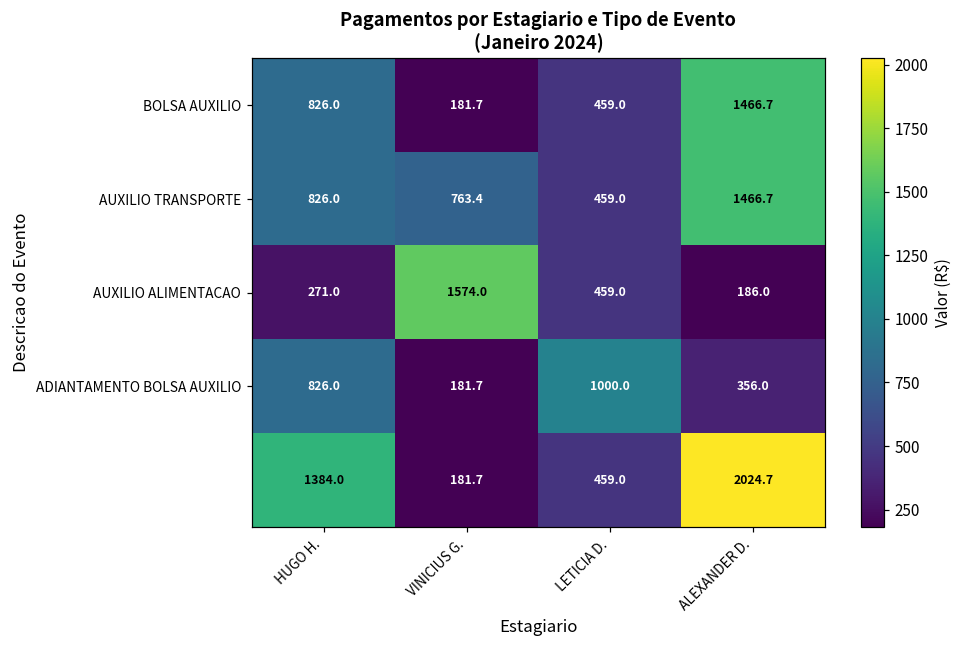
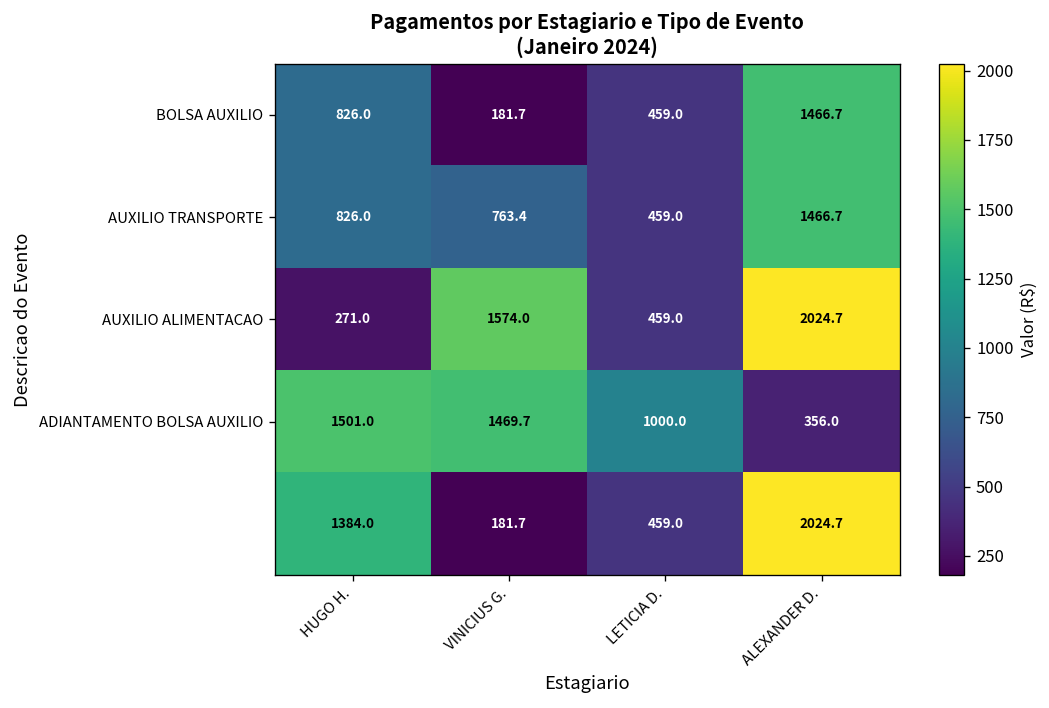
AUXILIO ALIMENTACAO, ALEXANDER D.: 186.0 -> 2024.7
ADIANTAMENTO BOLSA AUXILIO, HUGO H.: 826.0 -> 1501.0
ADIANTAMENTO BOLSA AUXILIO, VINICIUS G.: 181.7 -> 1469.7
